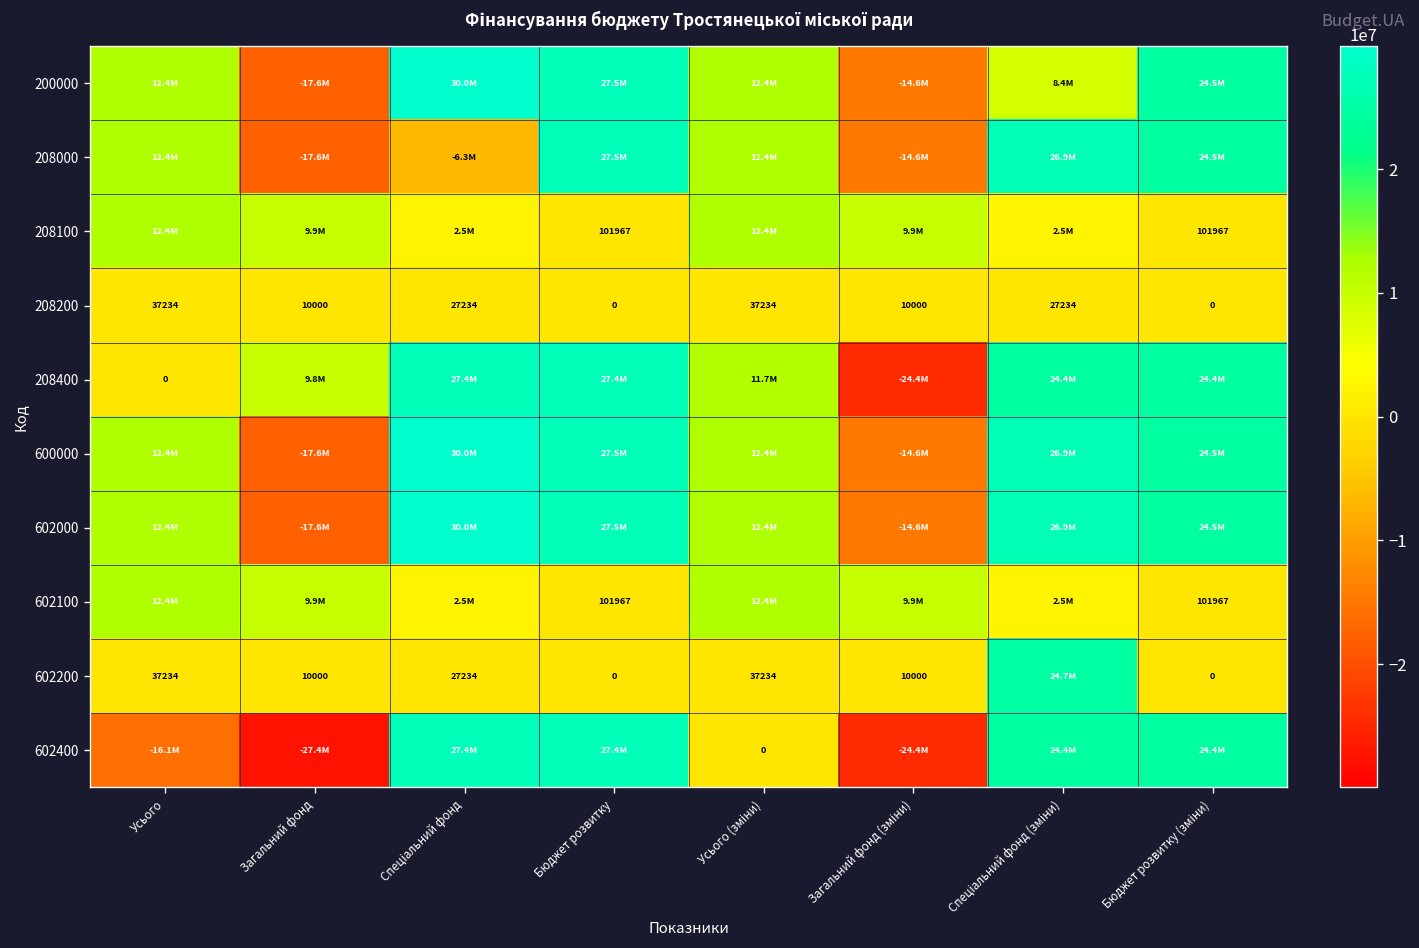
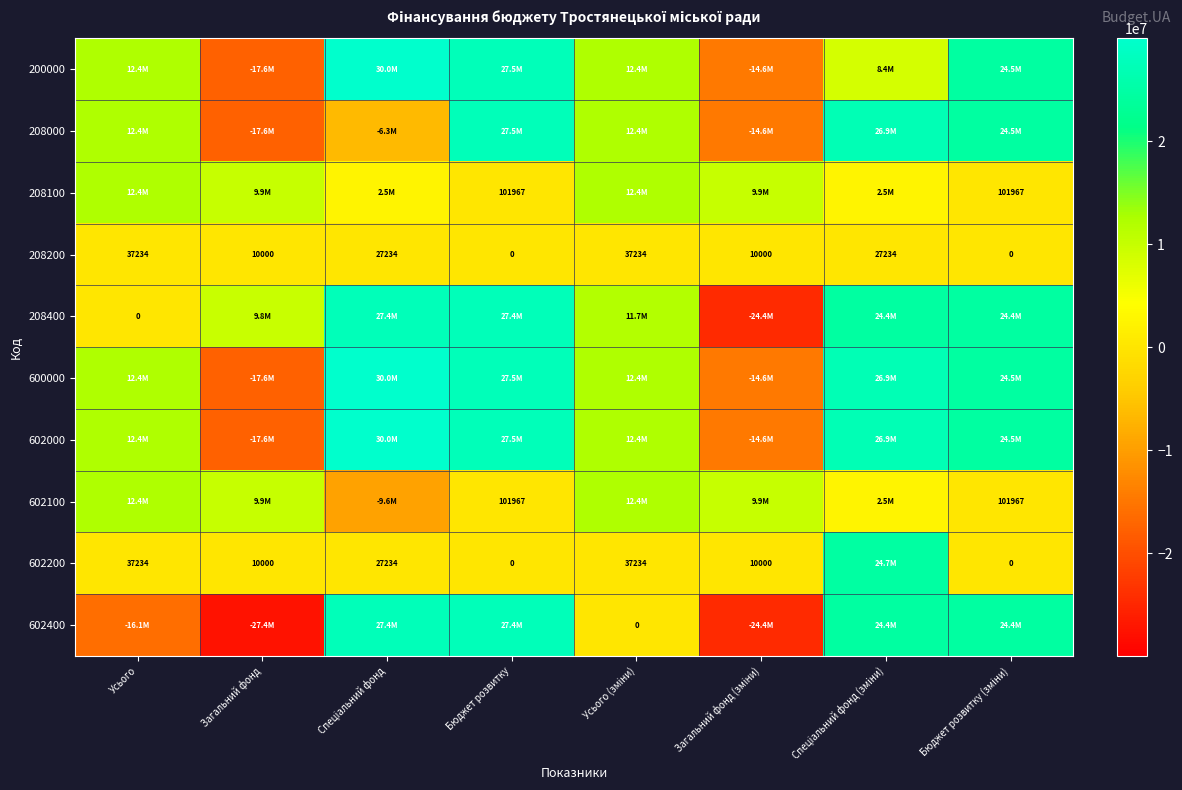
602100, Спеціальний фонд: 2.5M -> -9.6M
